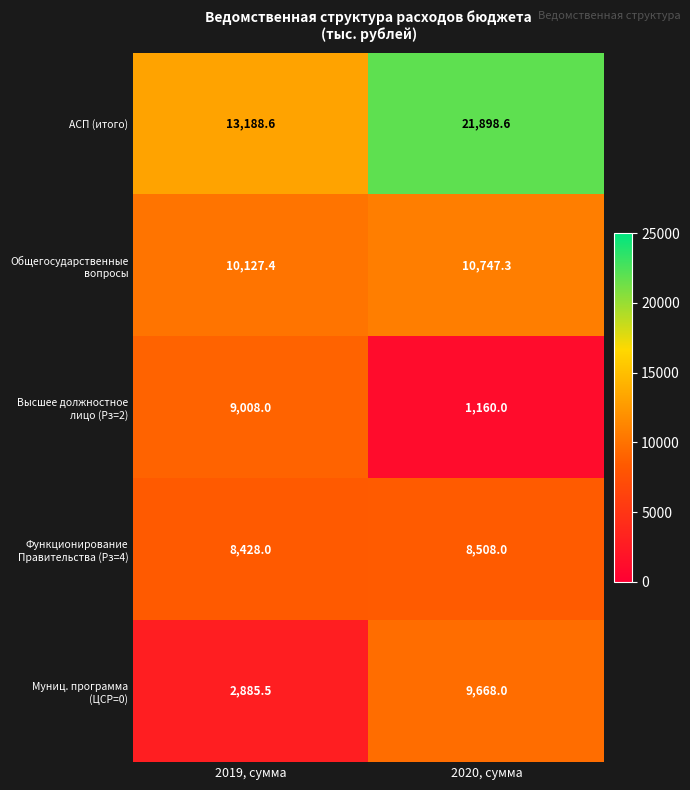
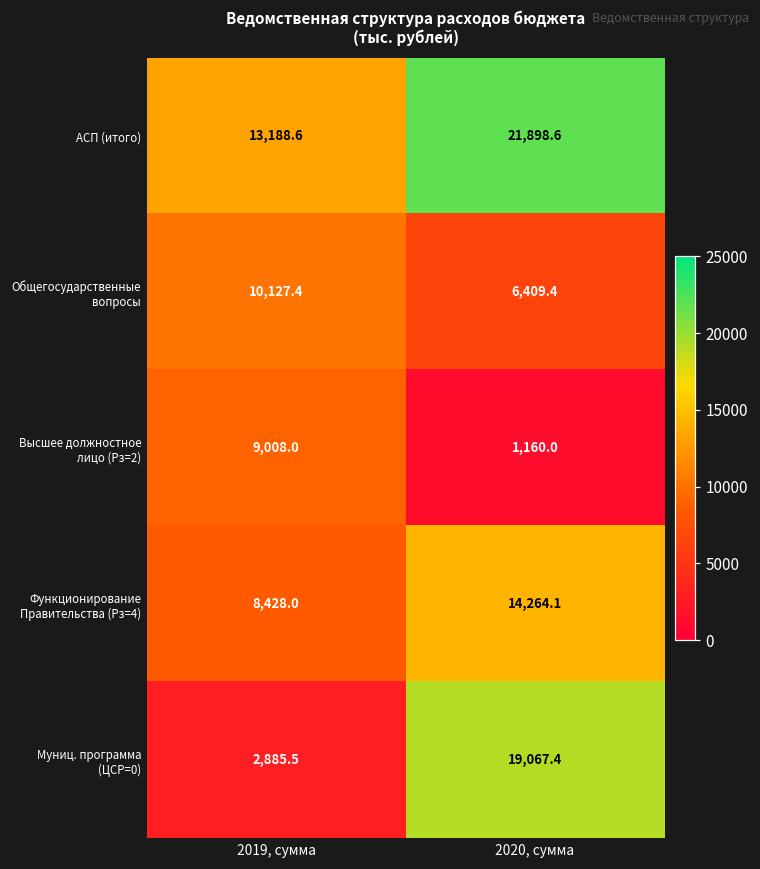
Общегосударственные вопросы, 2020, сумма: 10,747.3 -> 6,409.4
Функционирование Правительства (Рз=4), 2020, сумма: 8,508.0 -> 14,264.1
Муниц. программа (ЦСР=0), 2020, сумма: 9,668.0 -> 19,067.4
